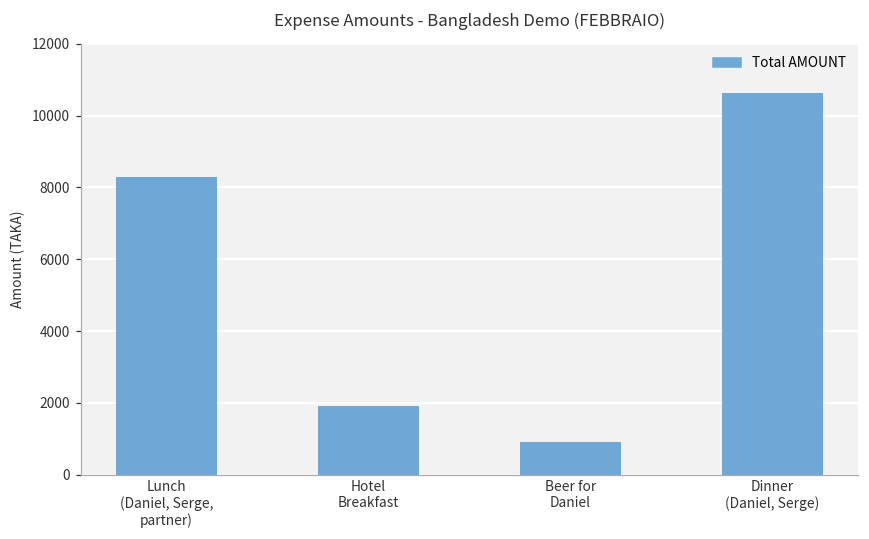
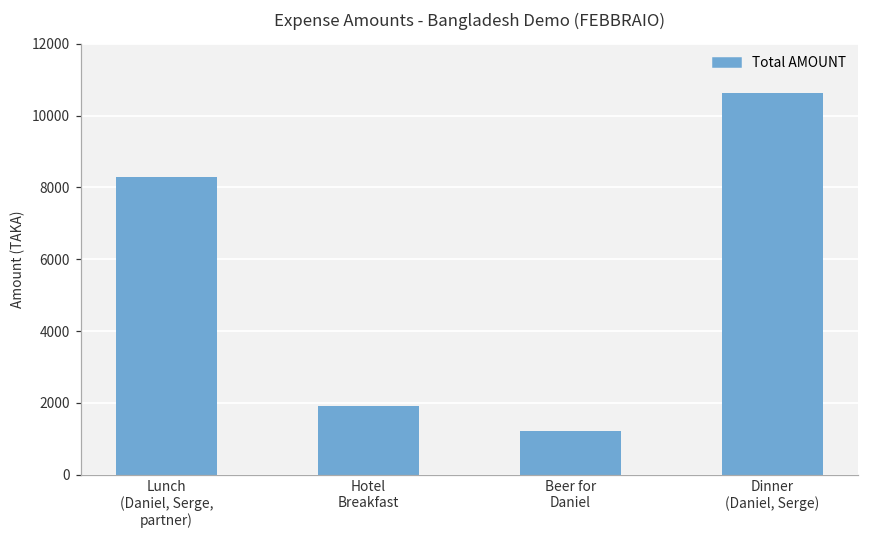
Beer for Daniel: 900 -> 1200
